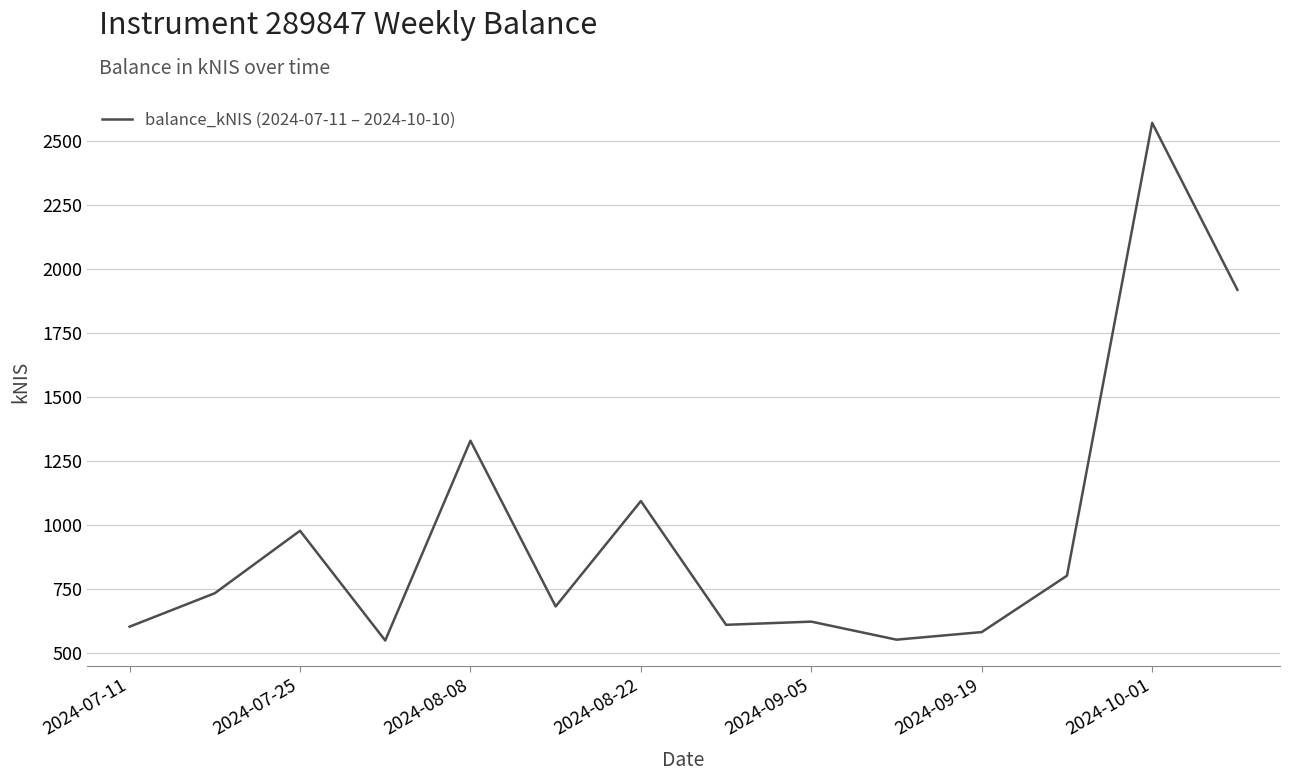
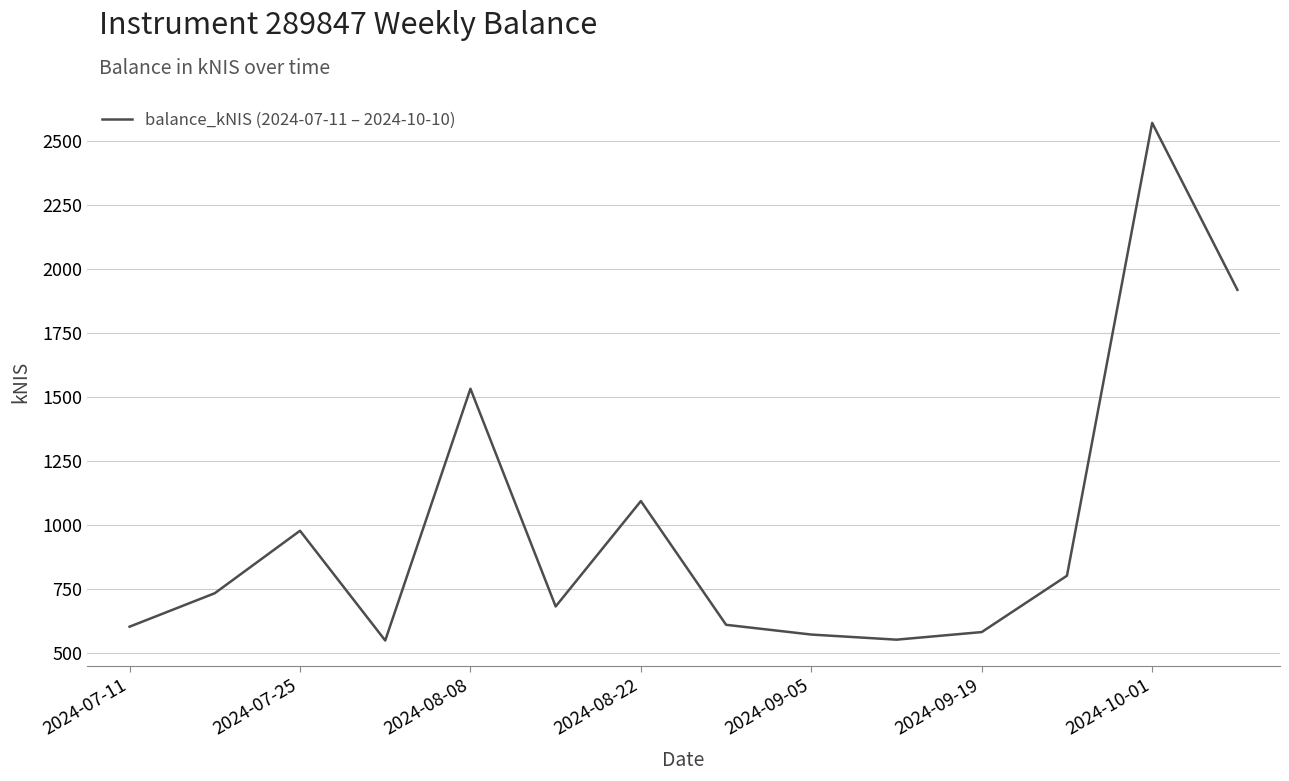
2024-08-08: 1330 -> 1530
2024-09-05: 620 -> 570
